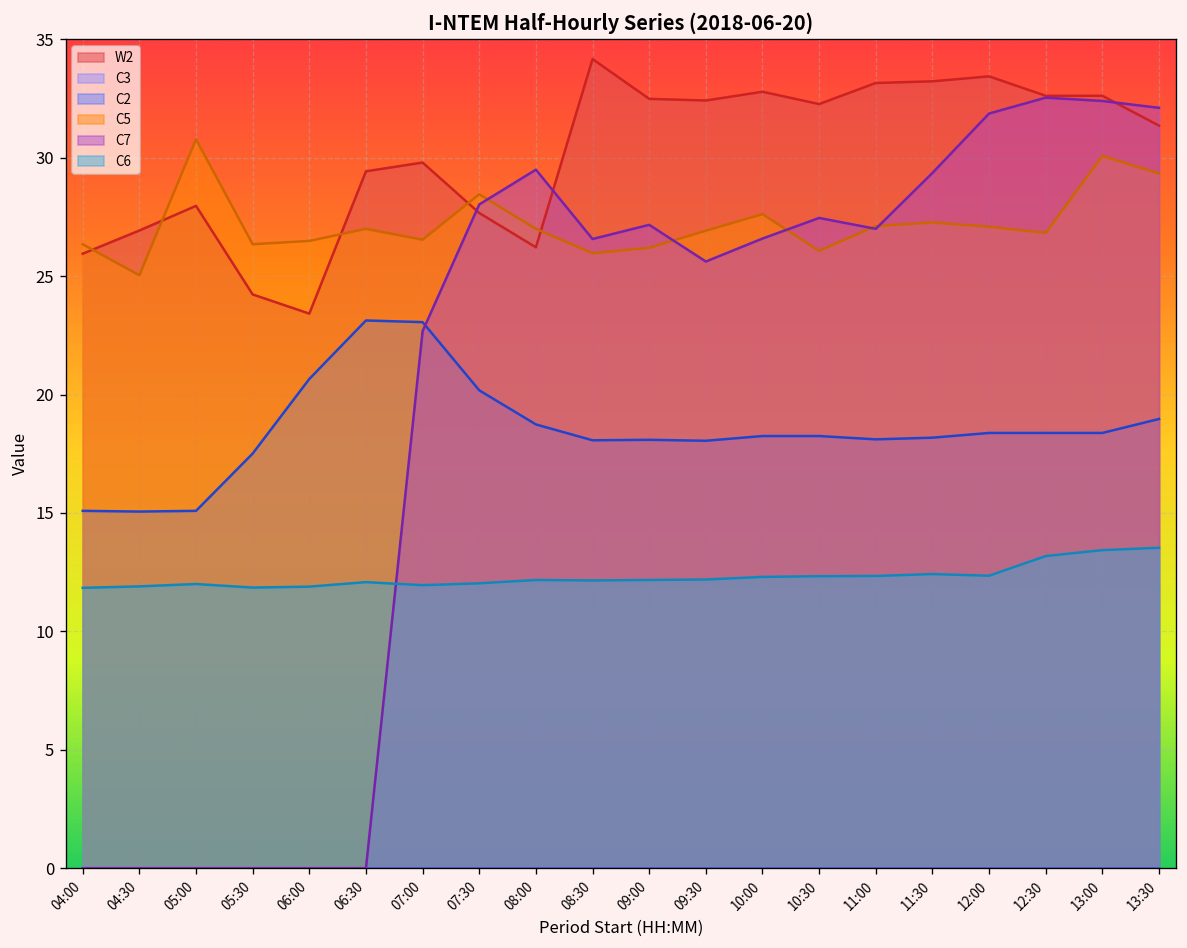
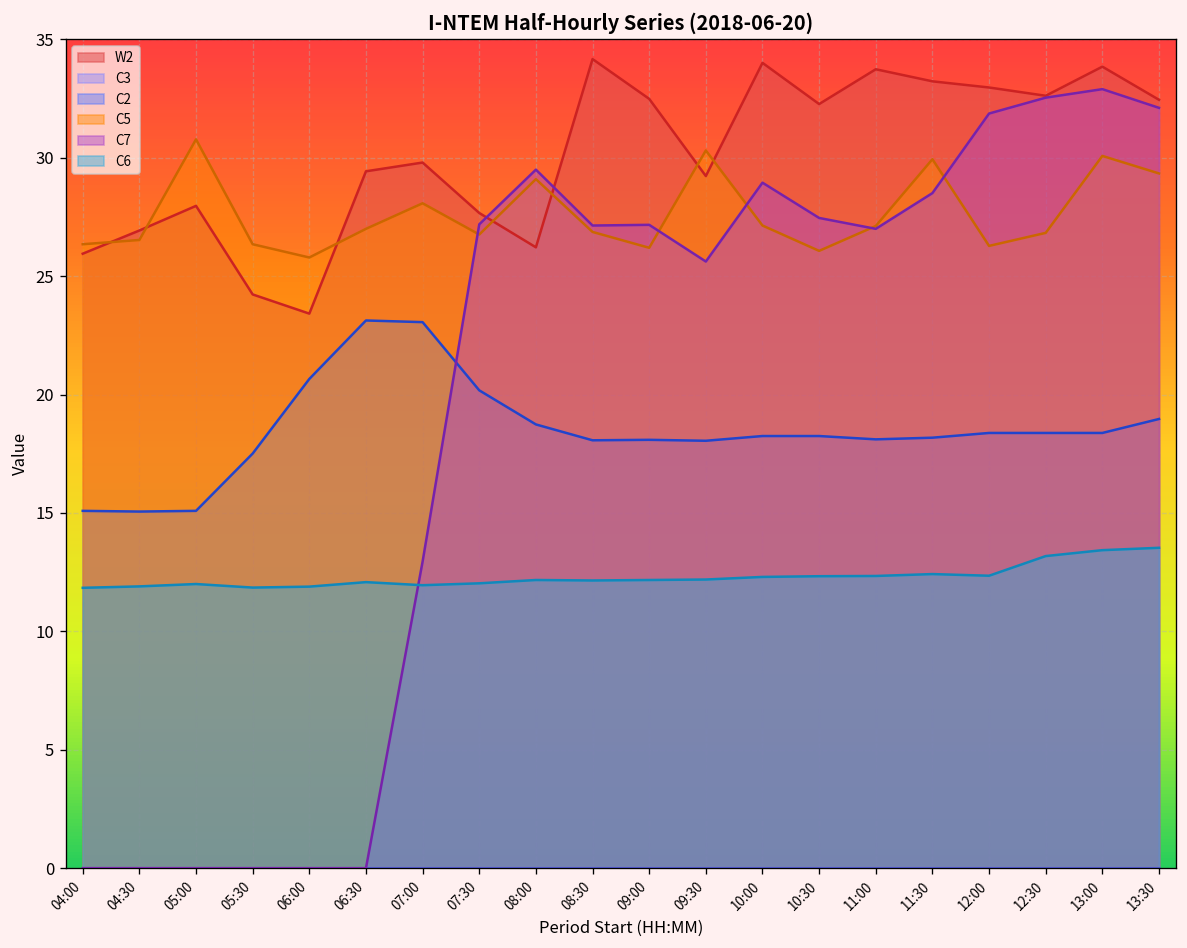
C5, 04:30: 25.0 -> 26.5
C5, 06:00: 26.5 -> 25.8
C5, 07:00: 26.5 -> 28.1
C7, 07:00: 22.7 -> 13.0
C5, 07:30: 28.5 -> 26.8
C7, 07:30: 28.0 -> 27.2
C5, 08:00: 27.0 -> 29.1
C5, 08:30: 26.0 -> 26.9
C7, 08:30: 26.6 -> 27.1
W2, 09:30: 32.4 -> 29.2
C5, 09:30: 26.9 -> 30.3
W2, 10:00: 32.8 -> 34.0
C5, 10:00: 27.6 -> 27.1
C7, 10:00: 26.6 -> 29.0
W2, 11:00: 33.2 -> 33.7
C5, 11:30: 27.3 -> 29.9
C7, 11:30: 29.4 -> 28.5
W2, 12:00: 33.4 -> 33.0
C5, 12:00: 27.1 -> 26.3
W2, 13:00: 32.6 -> 33.9
C7, 13:00: 32.4 -> 32.9
W2, 13:30: 31.4 -> 32.5
